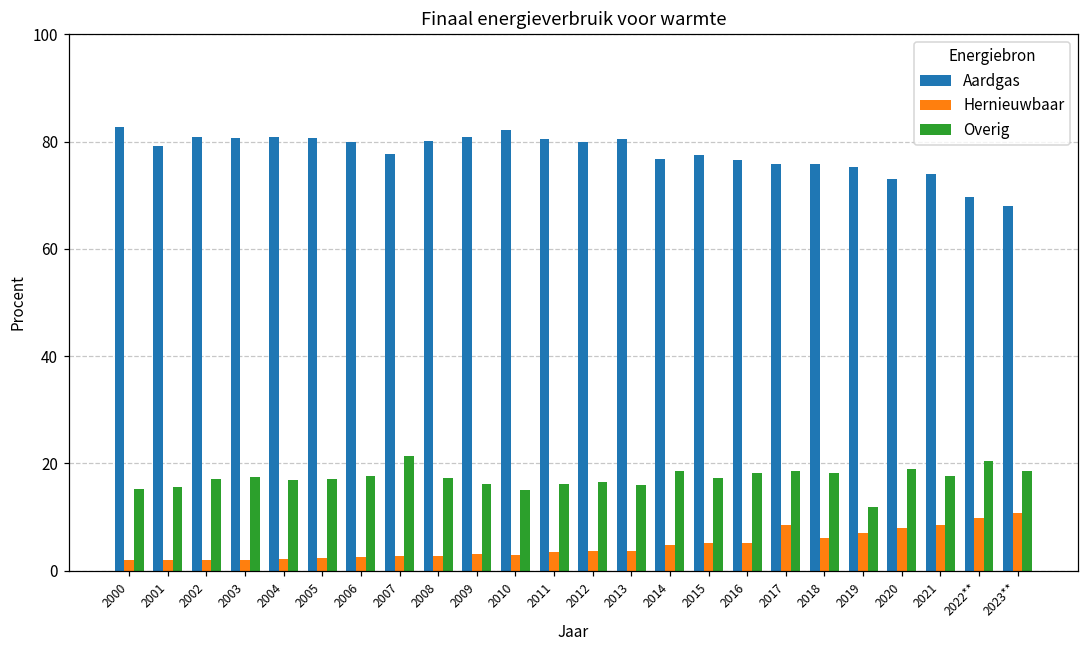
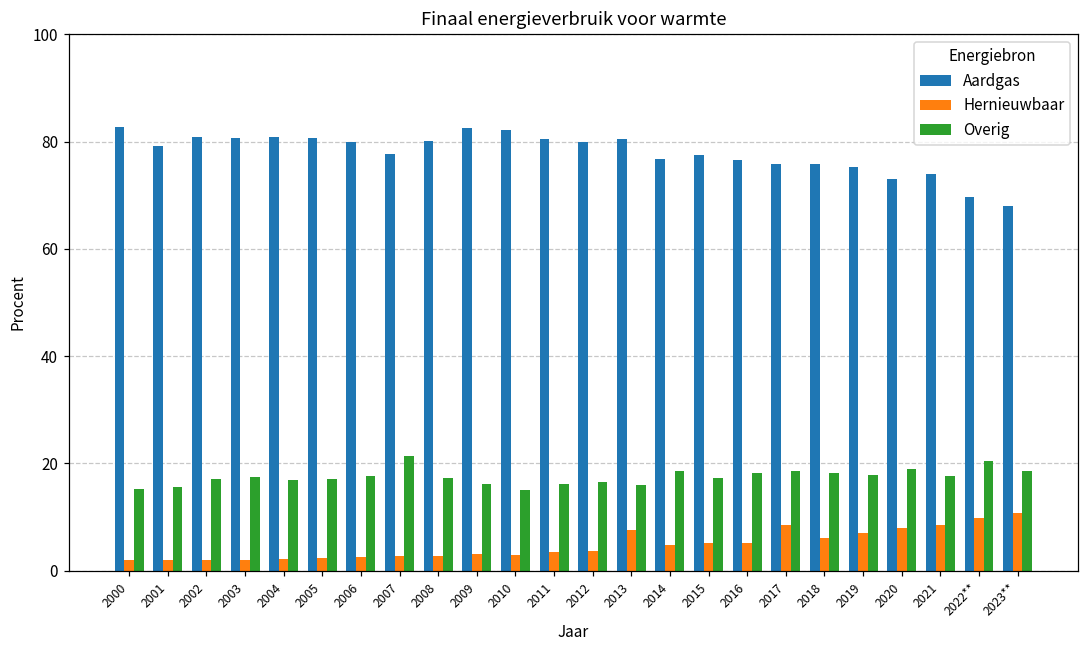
Aardgas, 2009: 81 -> 83
Hernieuwbaar, 2013: 4 -> 8
Overig, 2019: 12 -> 18
